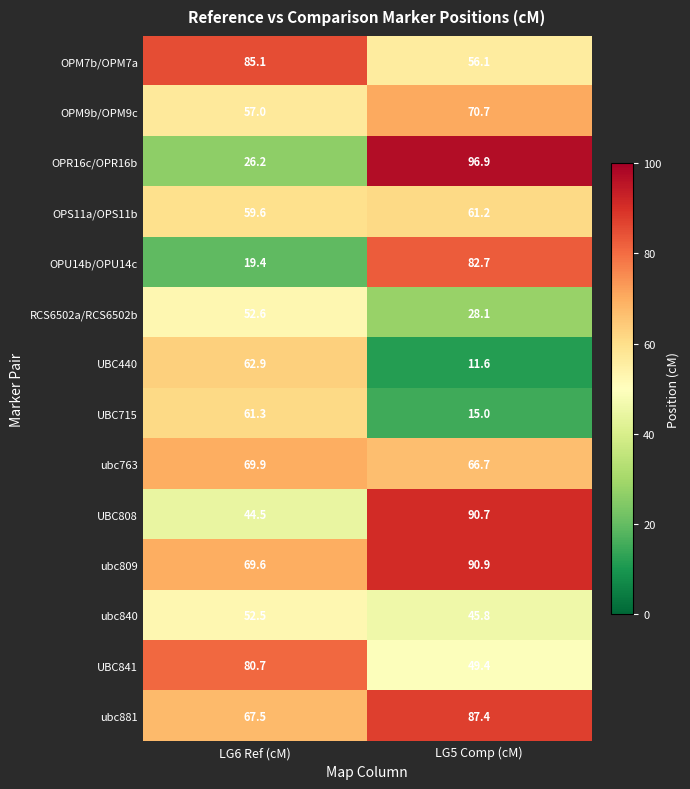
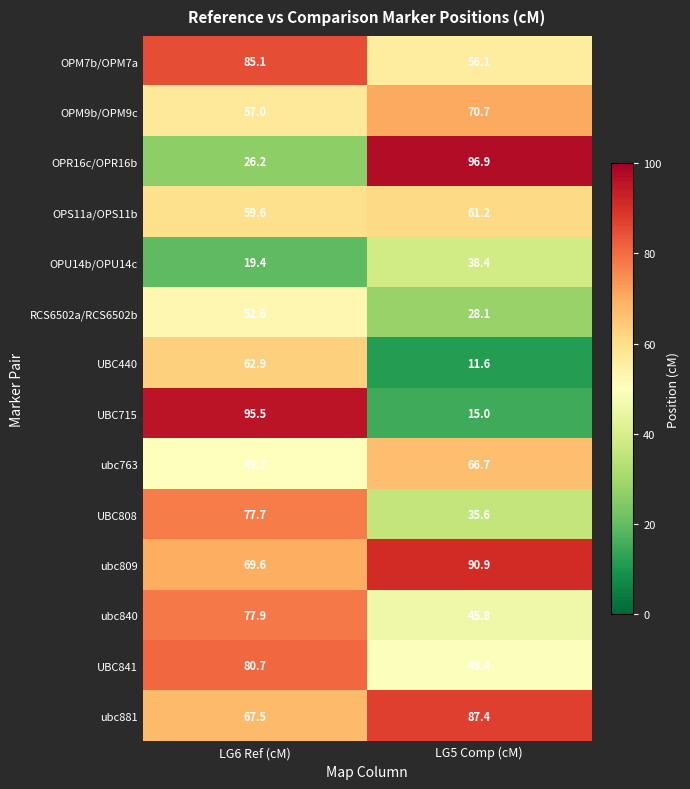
OPU14b/OPU14c, LG5 Comp (cM): 82.7 -> 38.4
UBC715, LG6 Ref (cM): 61.3 -> 95.5
ubc763, LG6 Ref (cM): 69.9 -> 49.7
UBC808, LG6 Ref (cM): 44.5 -> 77.7
UBC808, LG5 Comp (cM): 90.7 -> 35.6
ubc840, LG6 Ref (cM): 52.5 -> 77.9
